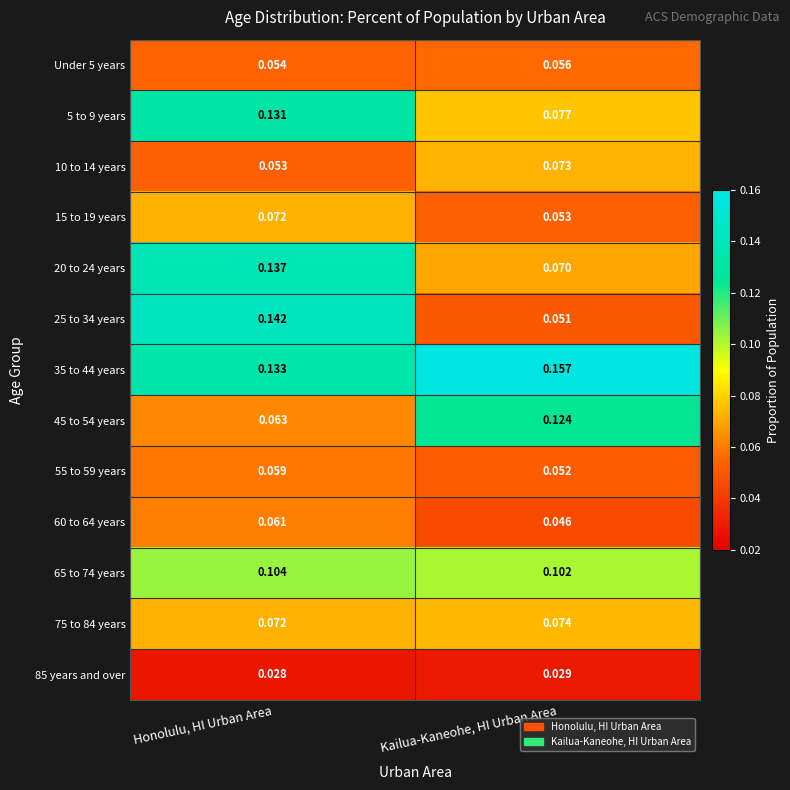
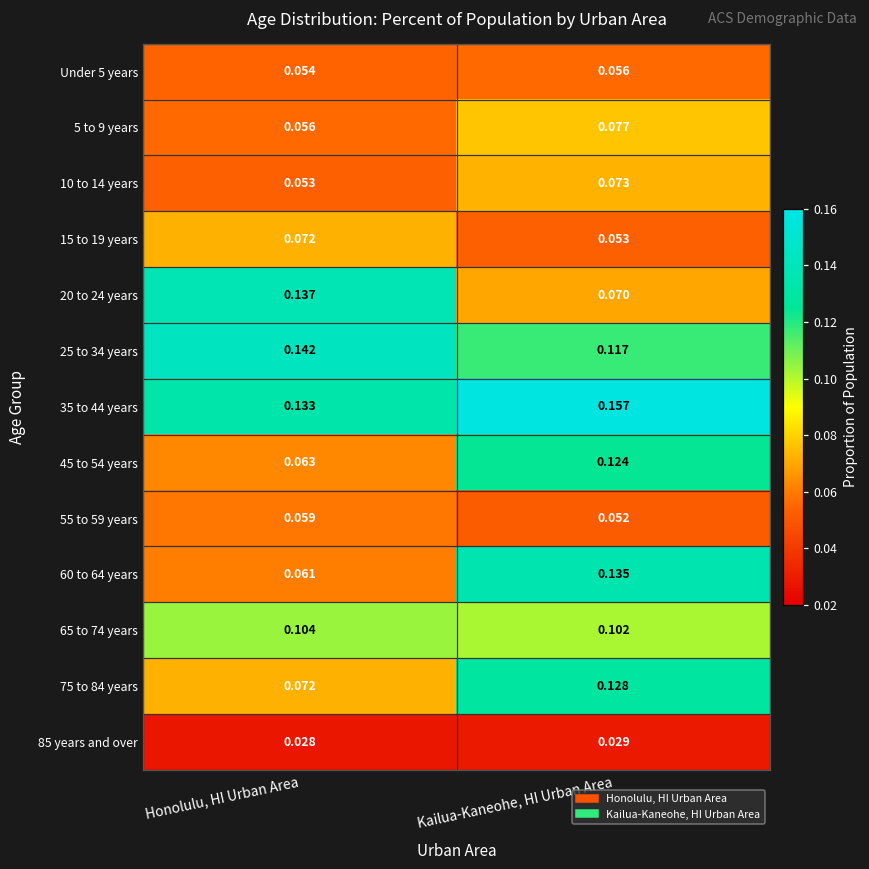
5 to 9 years, Honolulu, HI Urban Area: 0.131 -> 0.056
25 to 34 years, Kailua-Kaneohe, HI Urban Area: 0.051 -> 0.117
60 to 64 years, Kailua-Kaneohe, HI Urban Area: 0.046 -> 0.135
75 to 84 years, Kailua-Kaneohe, HI Urban Area: 0.074 -> 0.128
